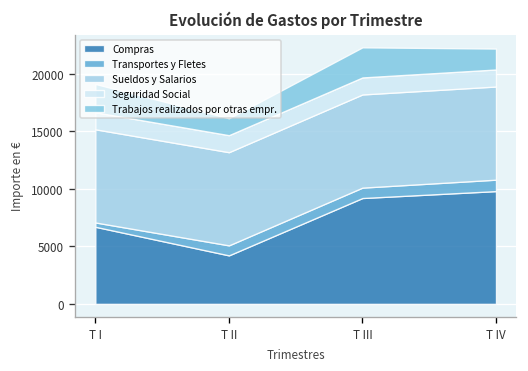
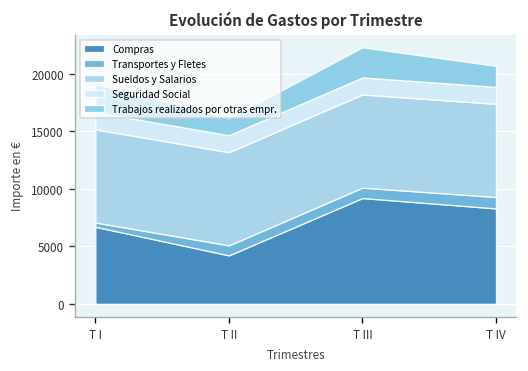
Compras, T IV: 10000 -> 8000
